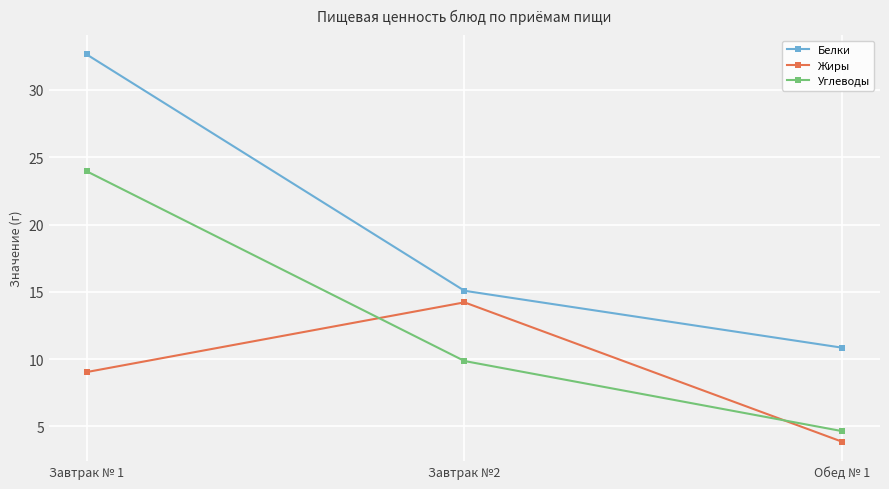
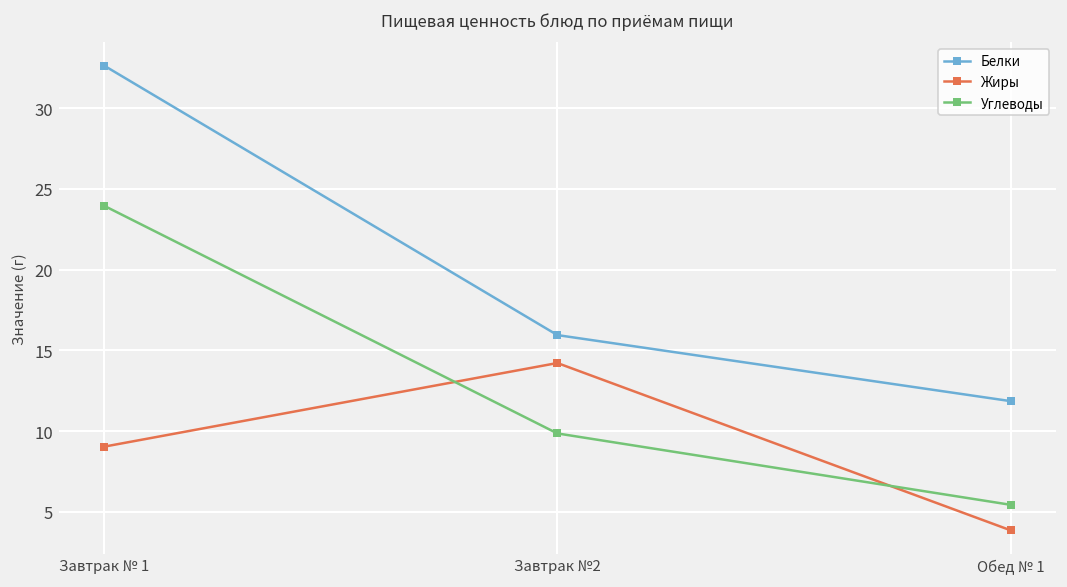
Белки, Завтрак №2: 15.1 -> 16.0
Белки, Обед № 1: 10.9 -> 11.9
Углеводы, Обед № 1: 4.7 -> 5.4
